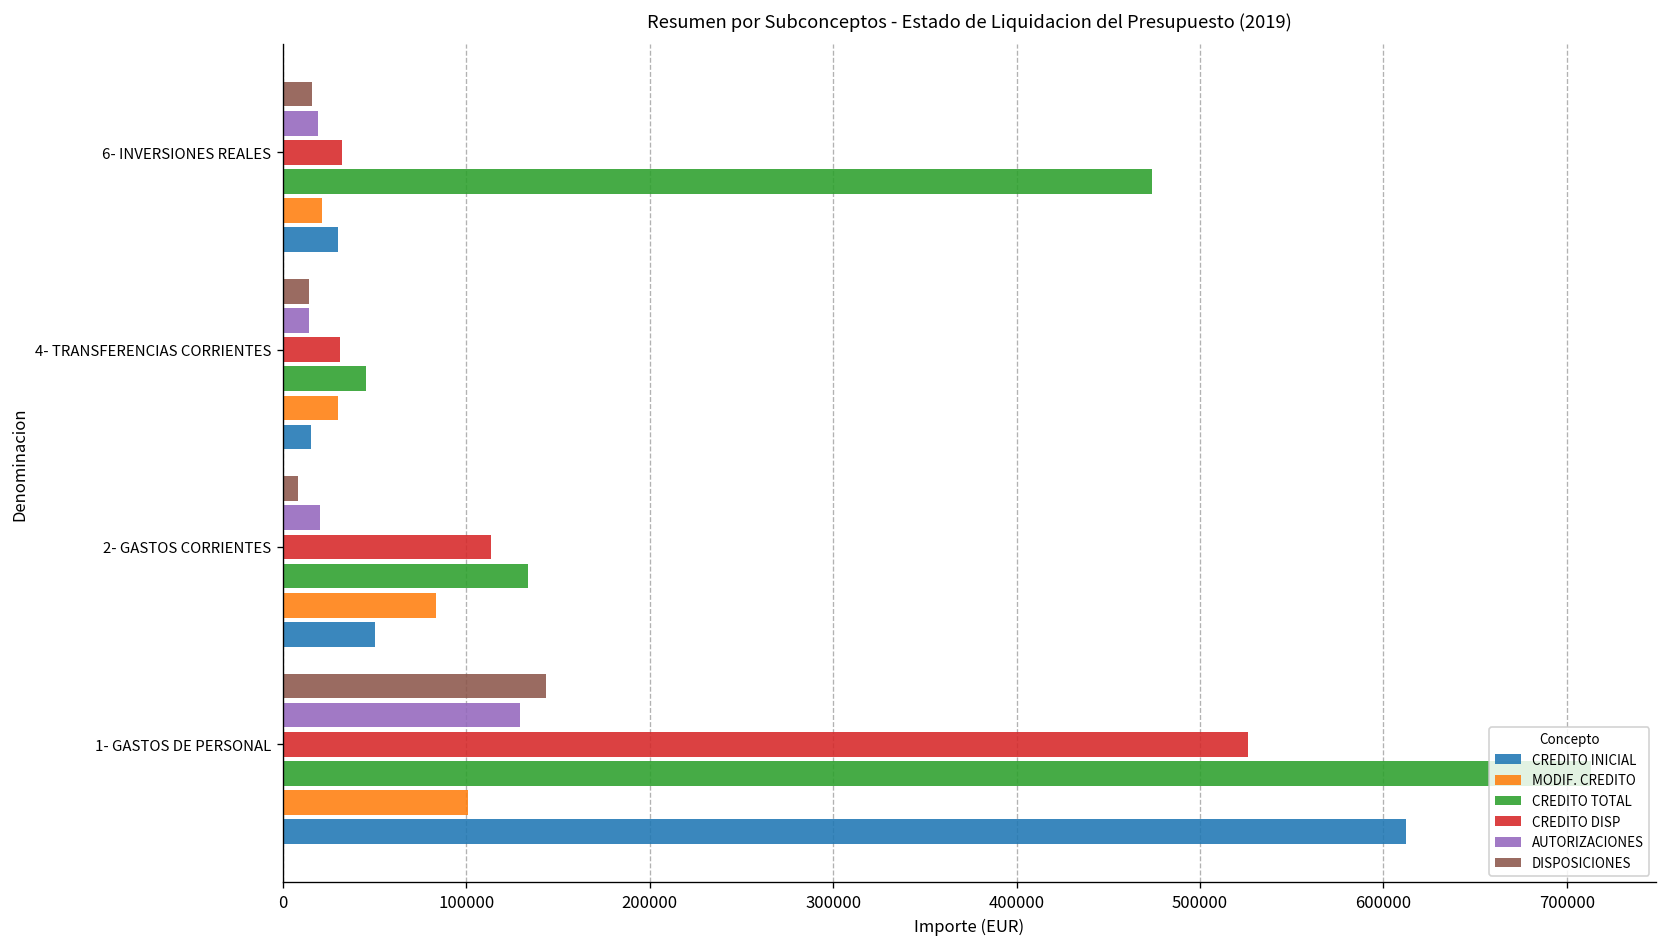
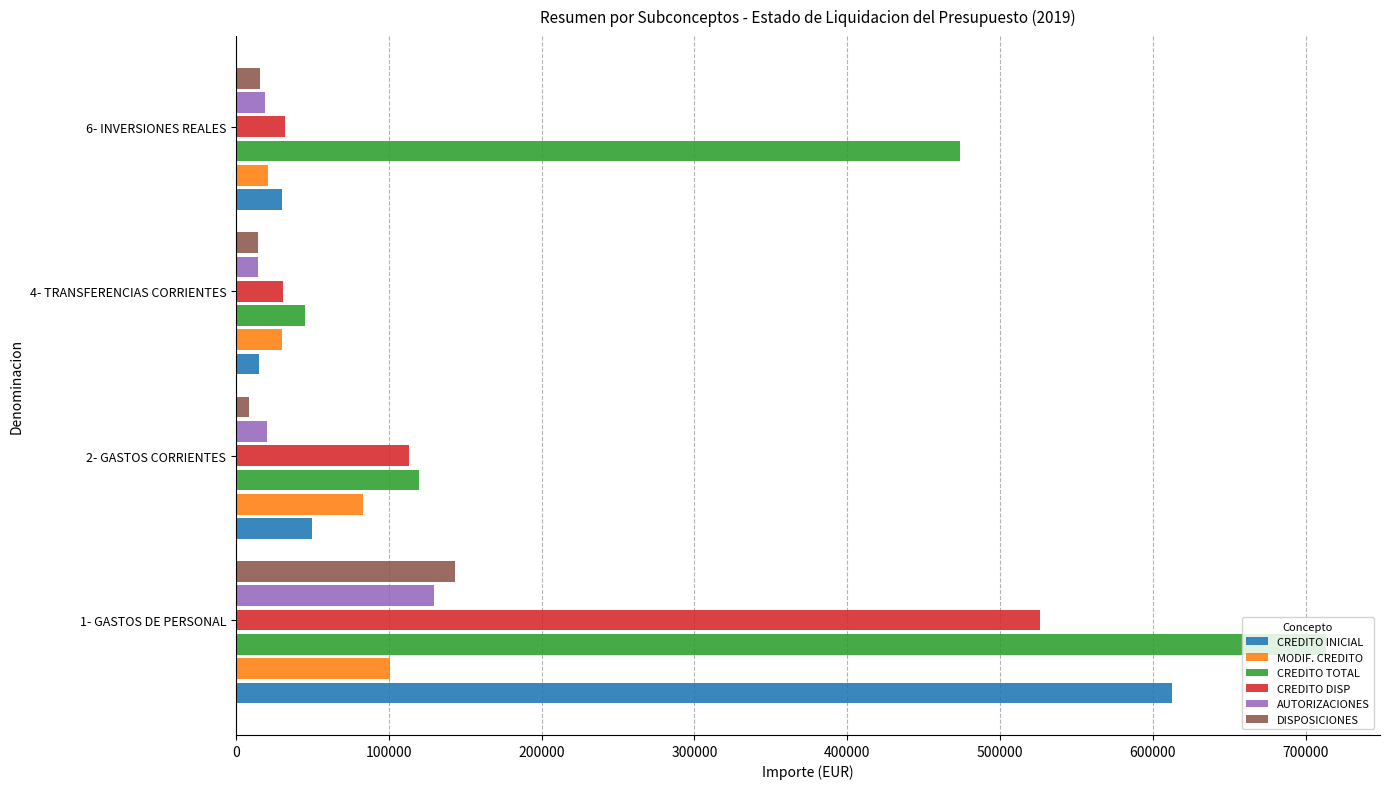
CREDITO TOTAL, 2- GASTOS CORRIENTES: 133000 -> 120000
